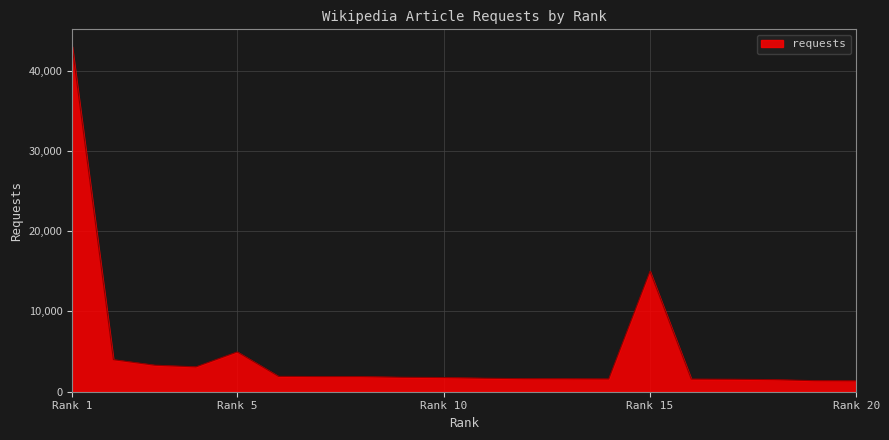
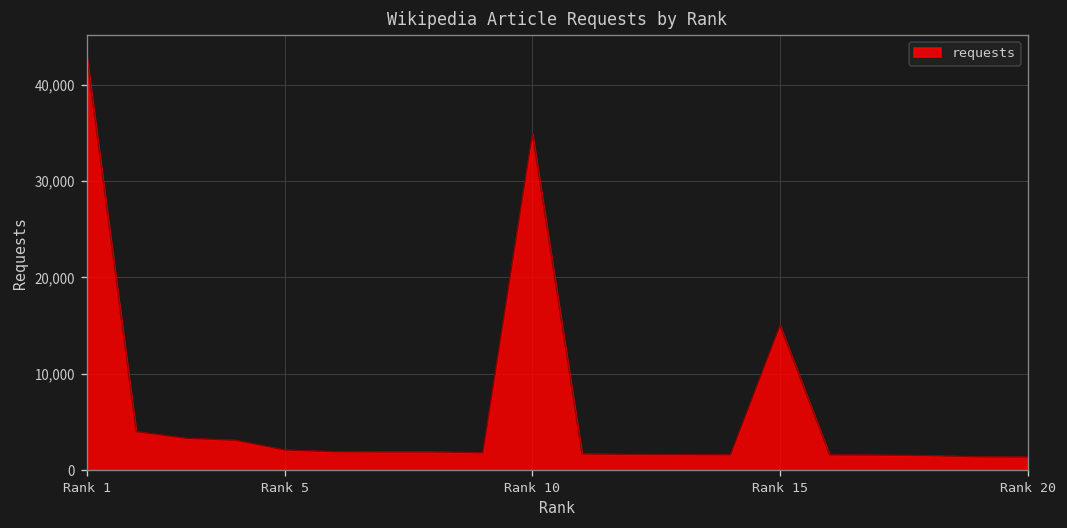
Rank 5: 5,000 -> 2,000
Rank 10: 2,000 -> 35,000
